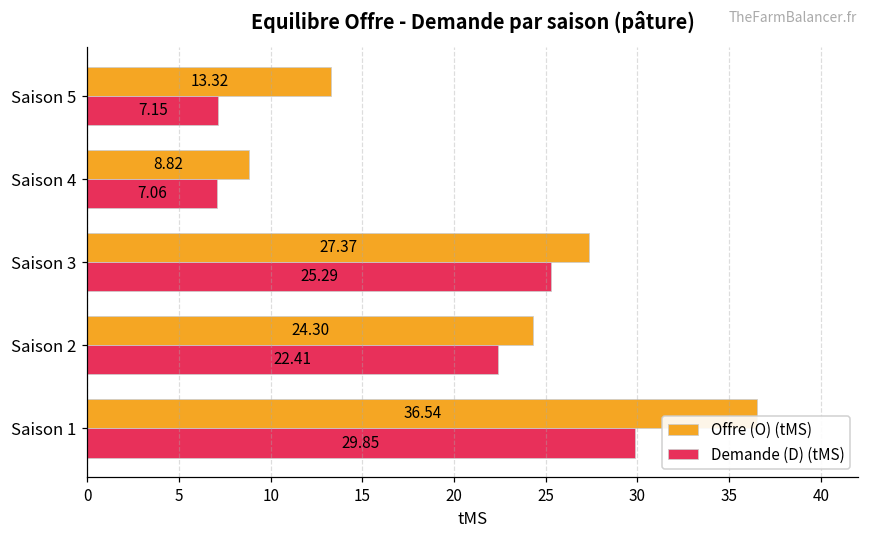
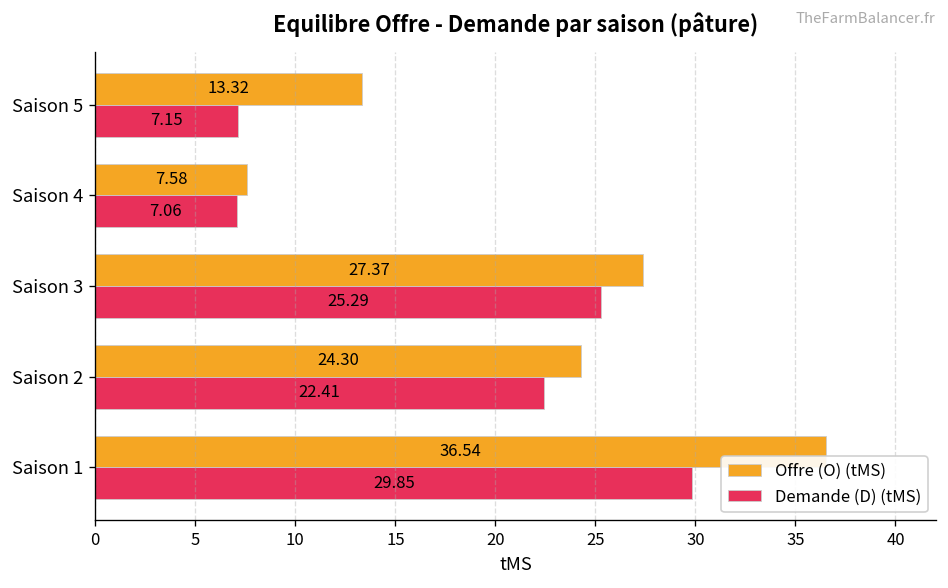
Offre (O) (tMS), Saison 4: 8.82 -> 7.58
